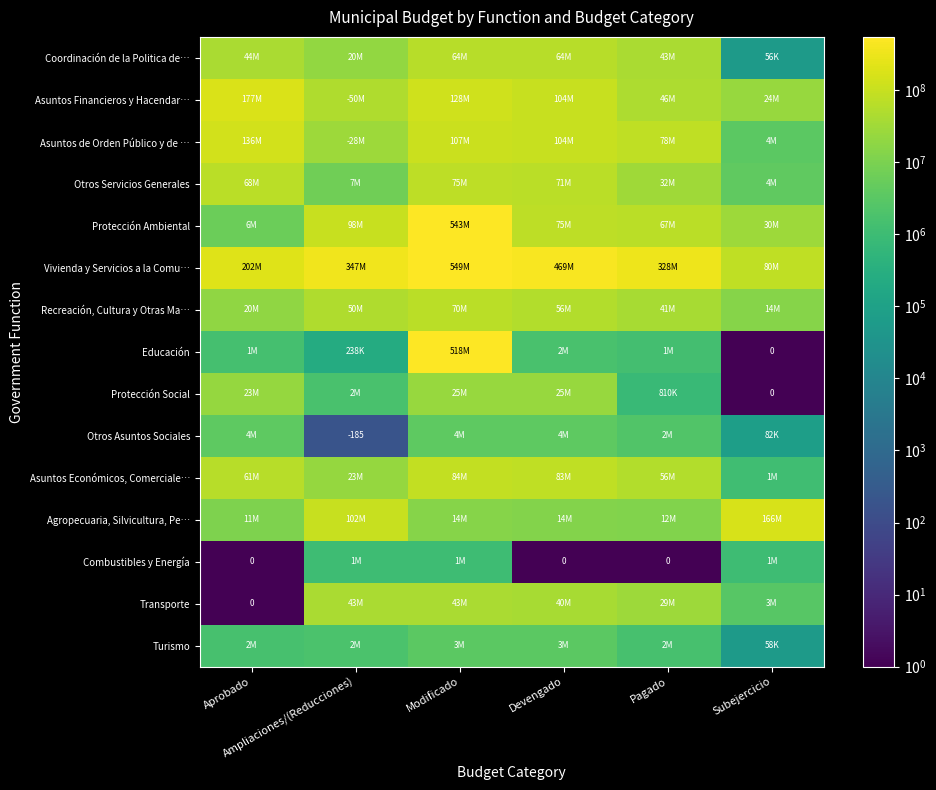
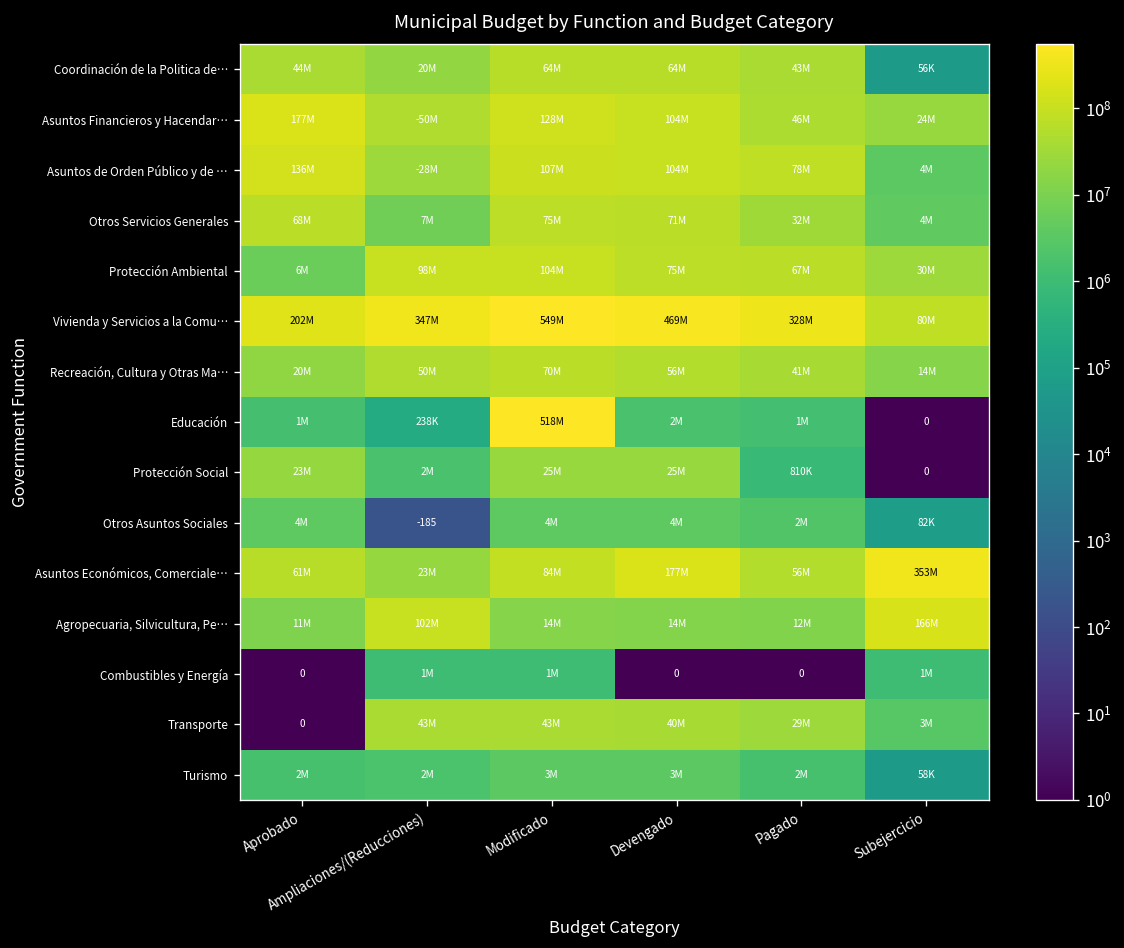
Protección Ambiental, Modificado: 543M -> 104M
Asuntos Económicos, Comerciale…, Devengado: 83M -> 177M
Asuntos Económicos, Comerciale…, Subejercicio: 1M -> 353M
